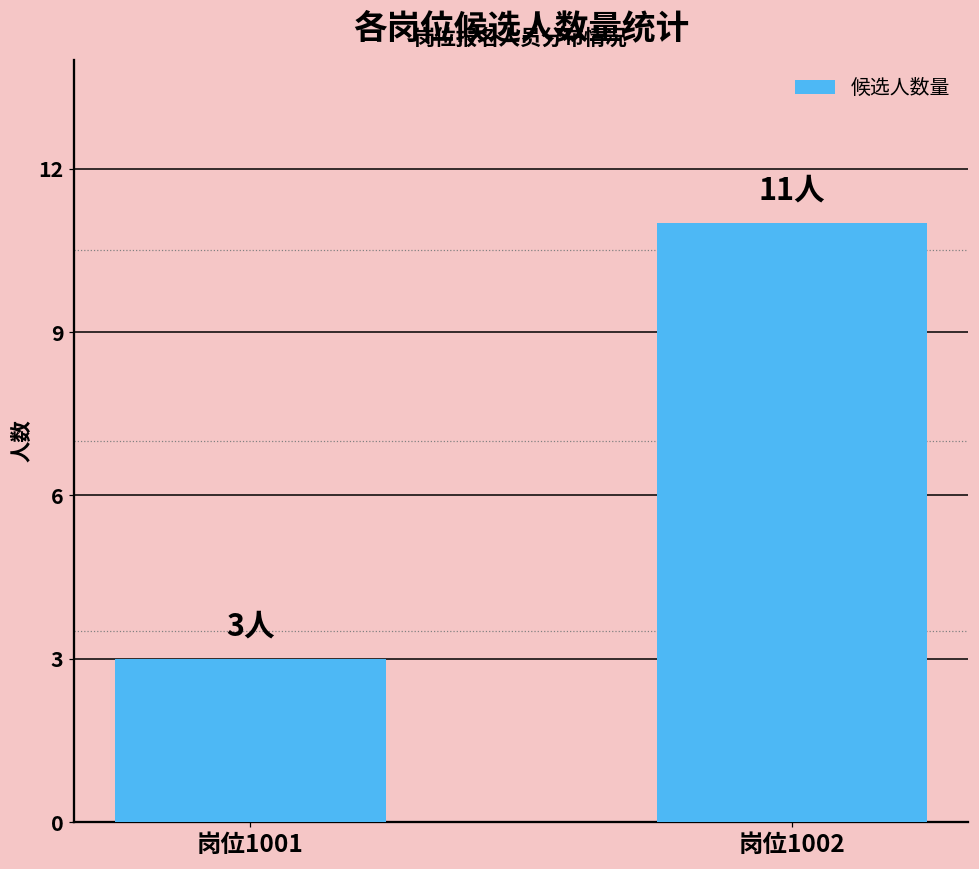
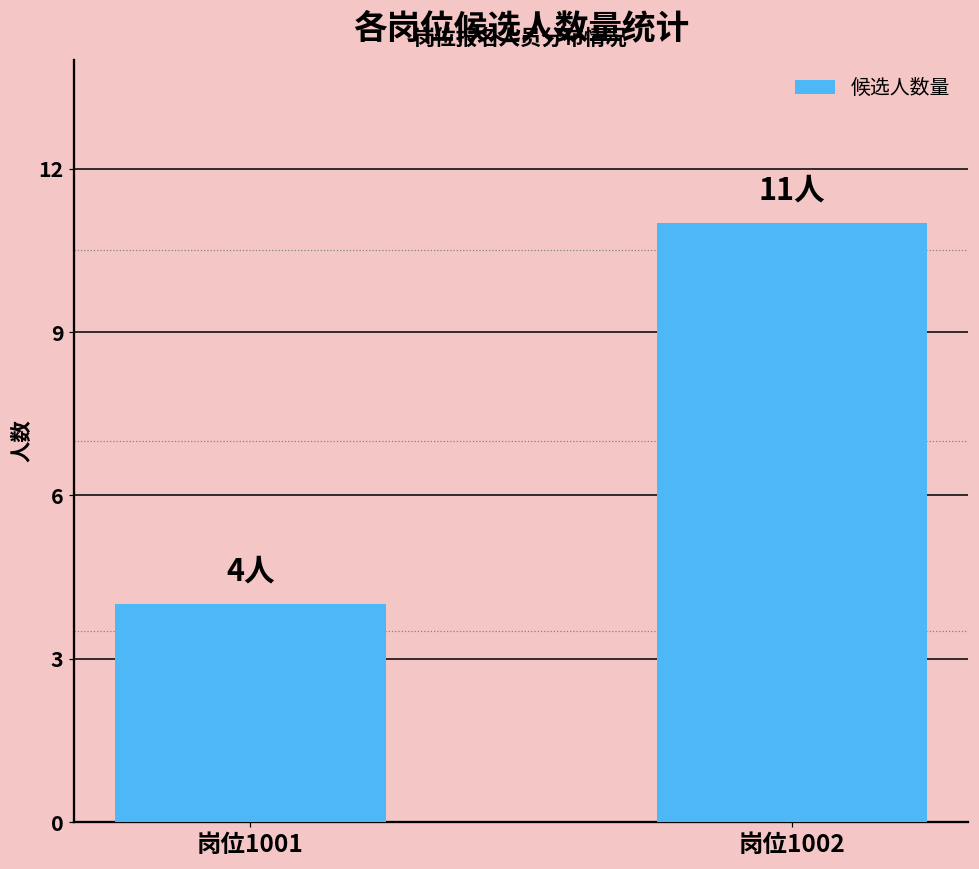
岗位1001: 3人 -> 4人
